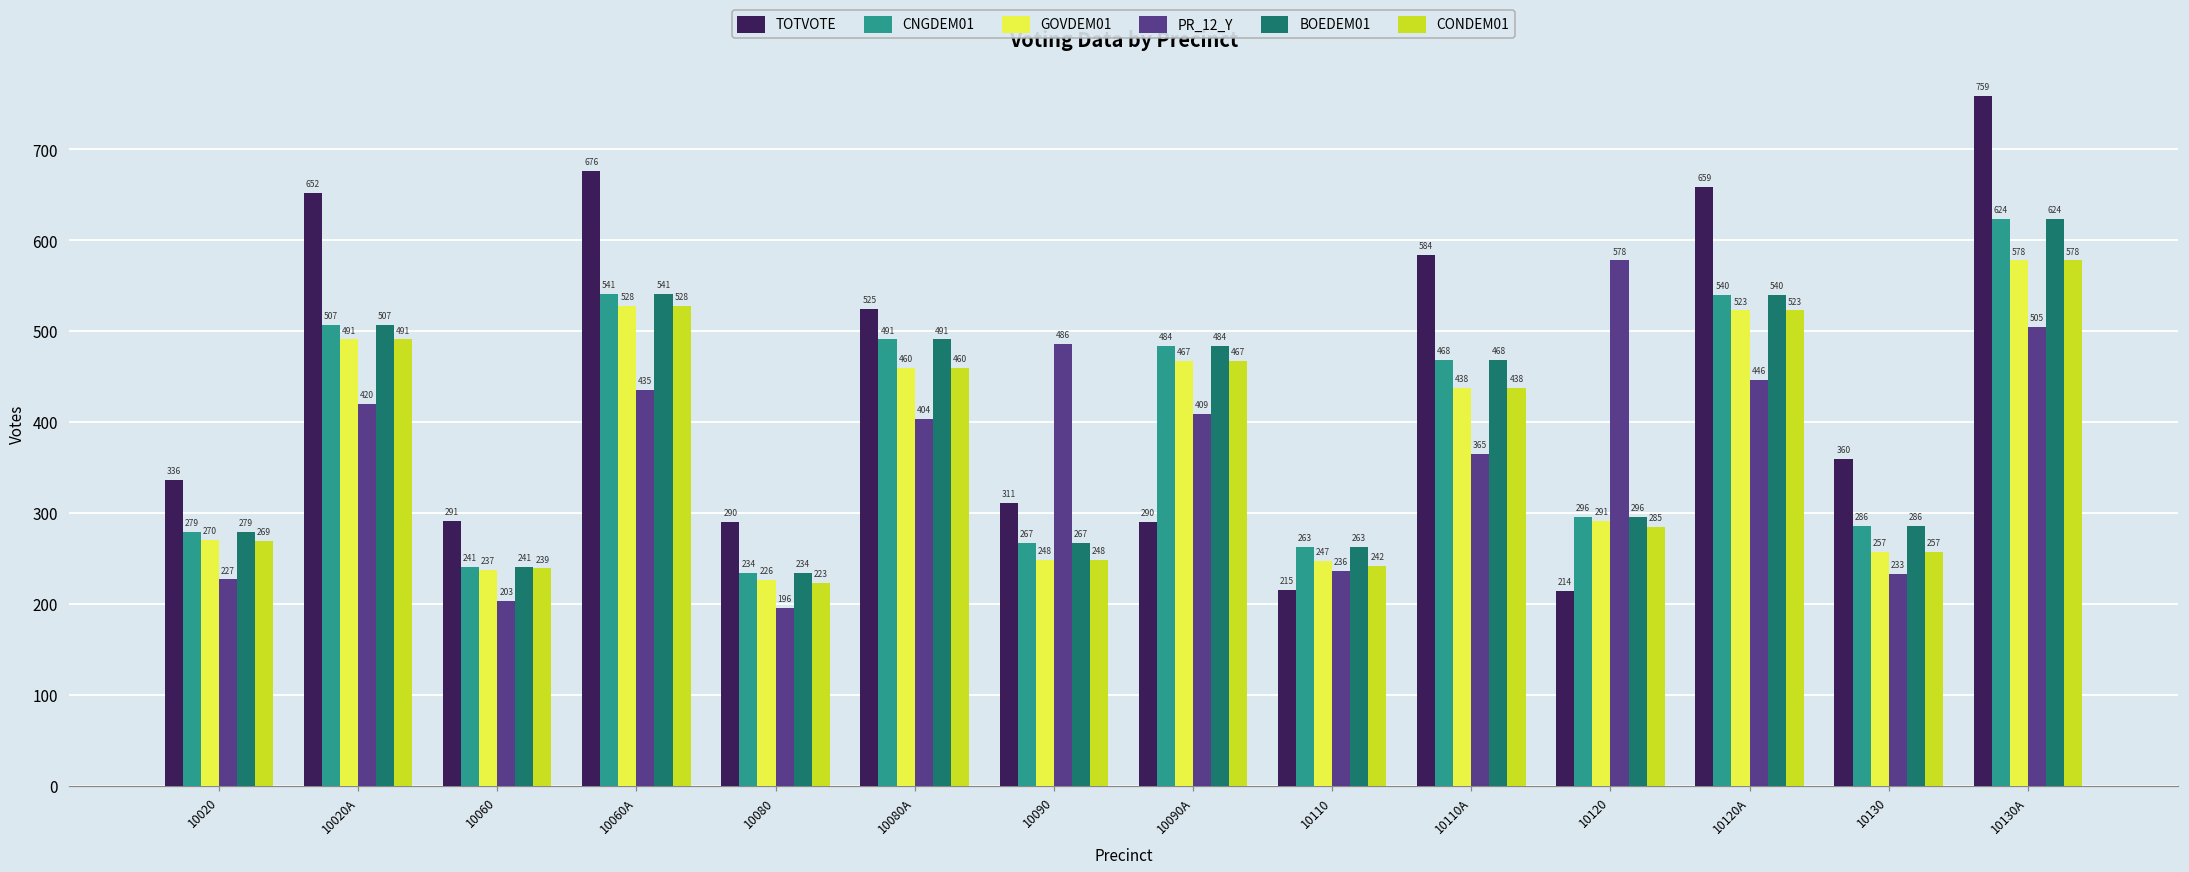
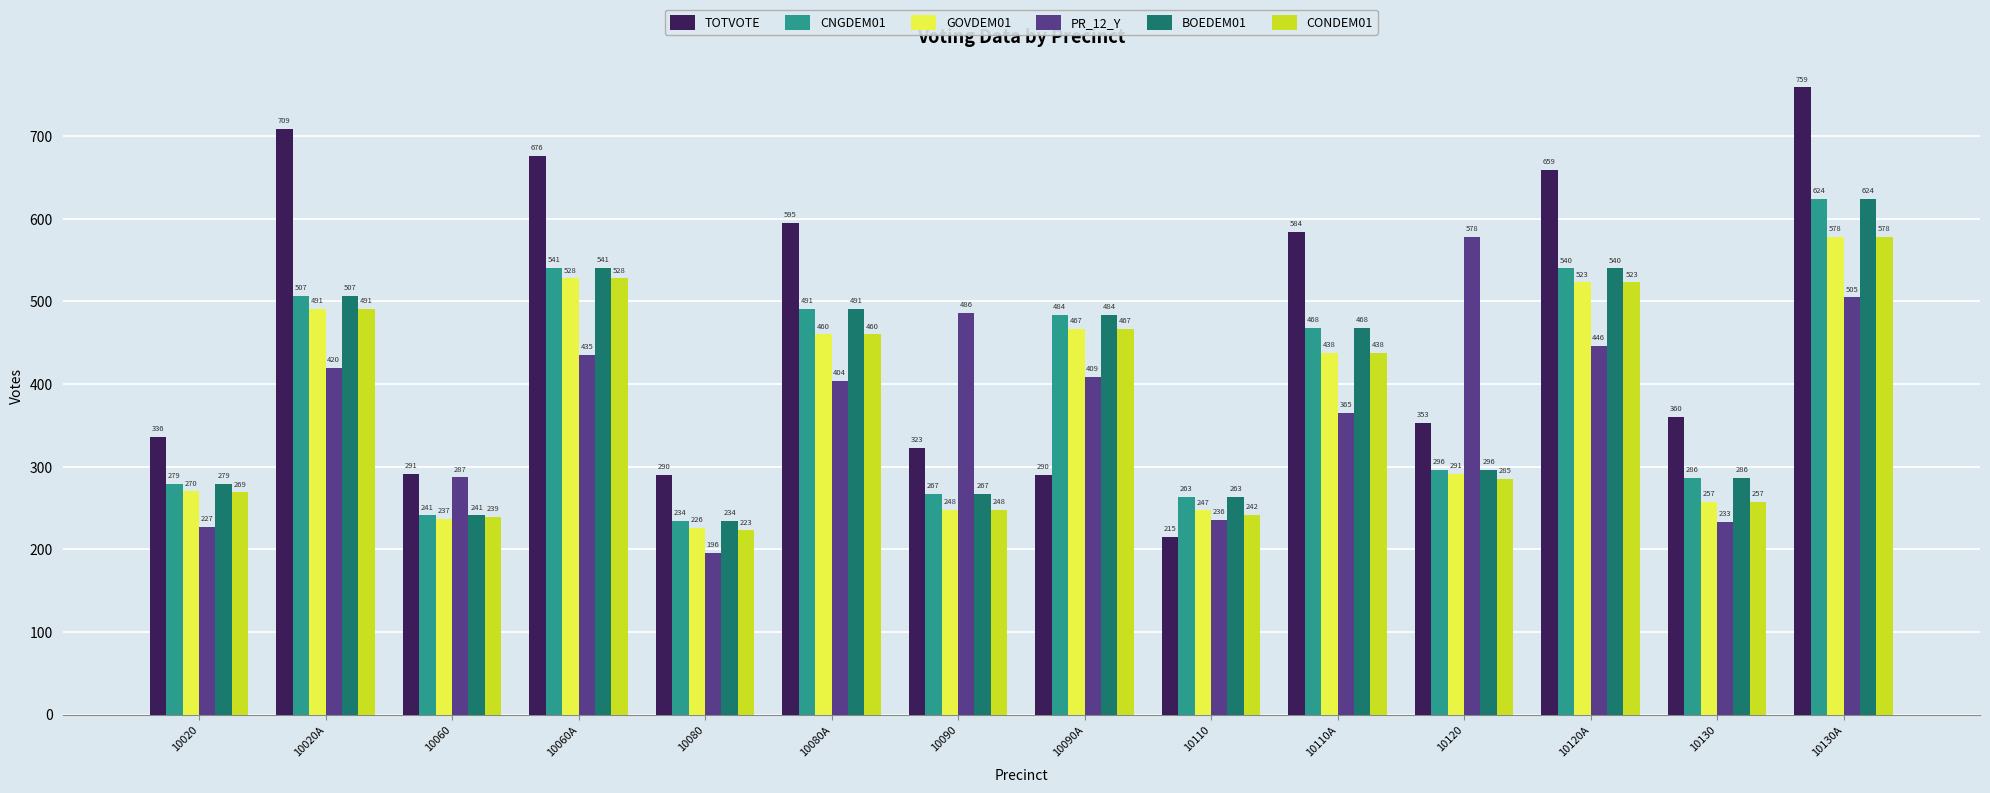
TOTVOTE, 10020A: 652 -> 709
PR_12_Y, 10060: 203 -> 287
TOTVOTE, 10080A: 525 -> 595
TOTVOTE, 10090: 311 -> 323
TOTVOTE, 10120: 214 -> 353
